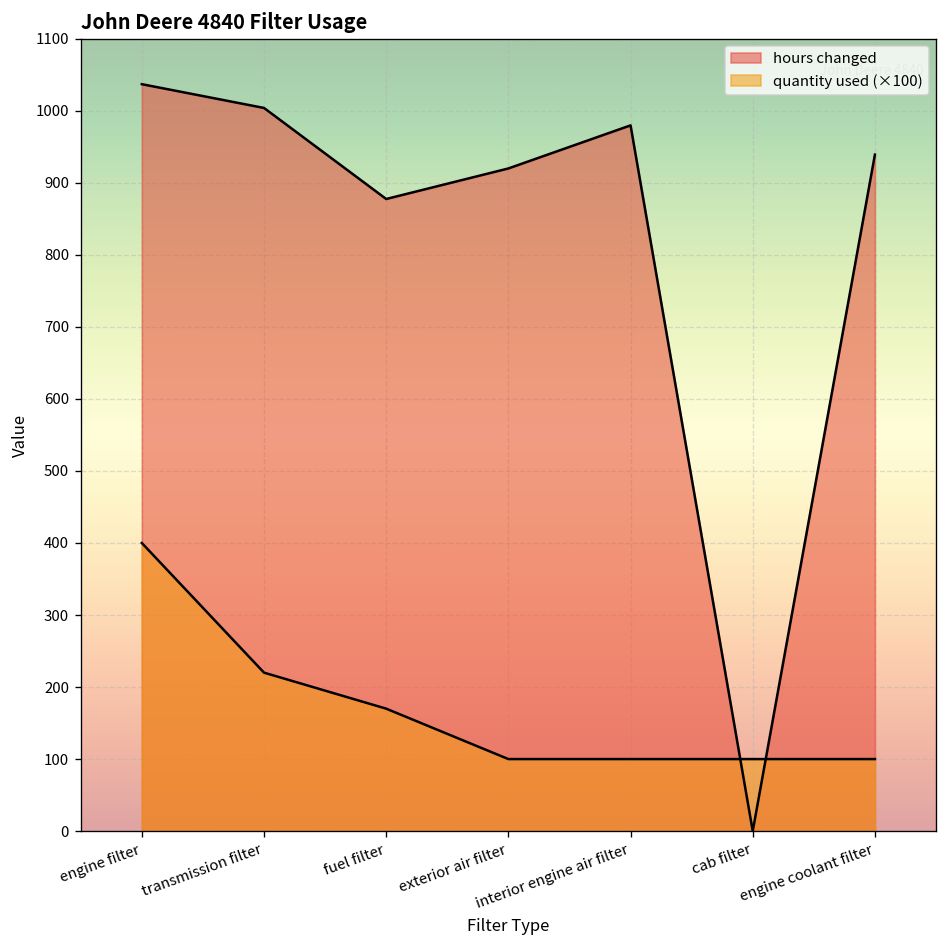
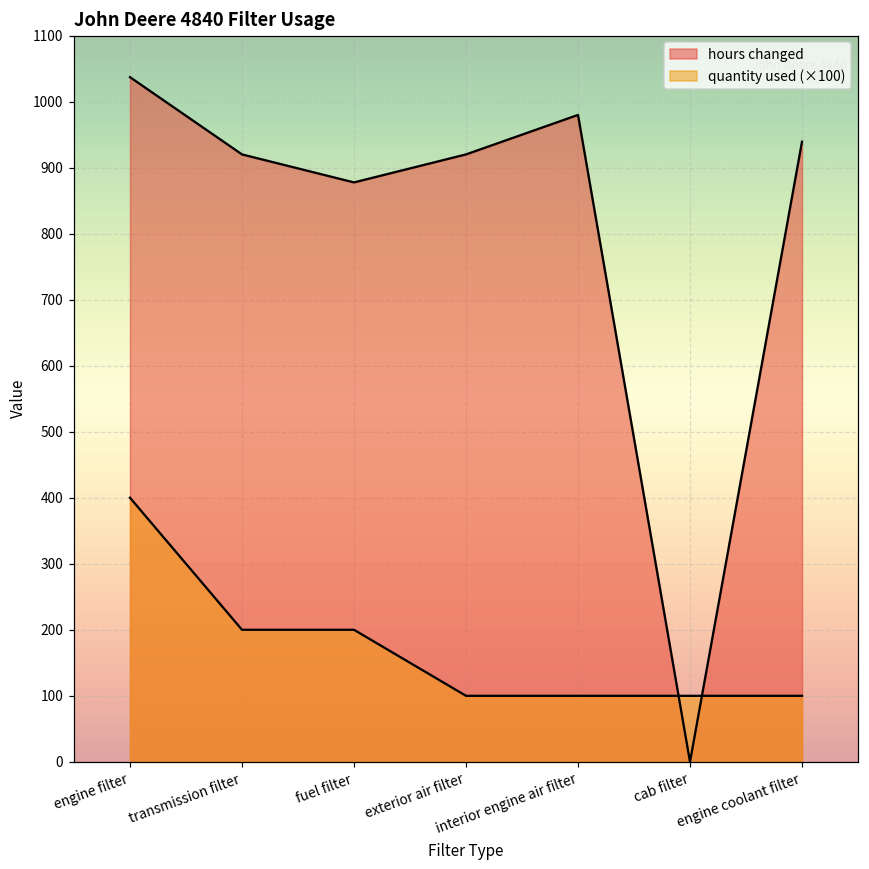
hours changed, transmission filter: 1000 -> 920
quantity used (×100), transmission filter: 220 -> 200
quantity used (×100), fuel filter: 170 -> 200
